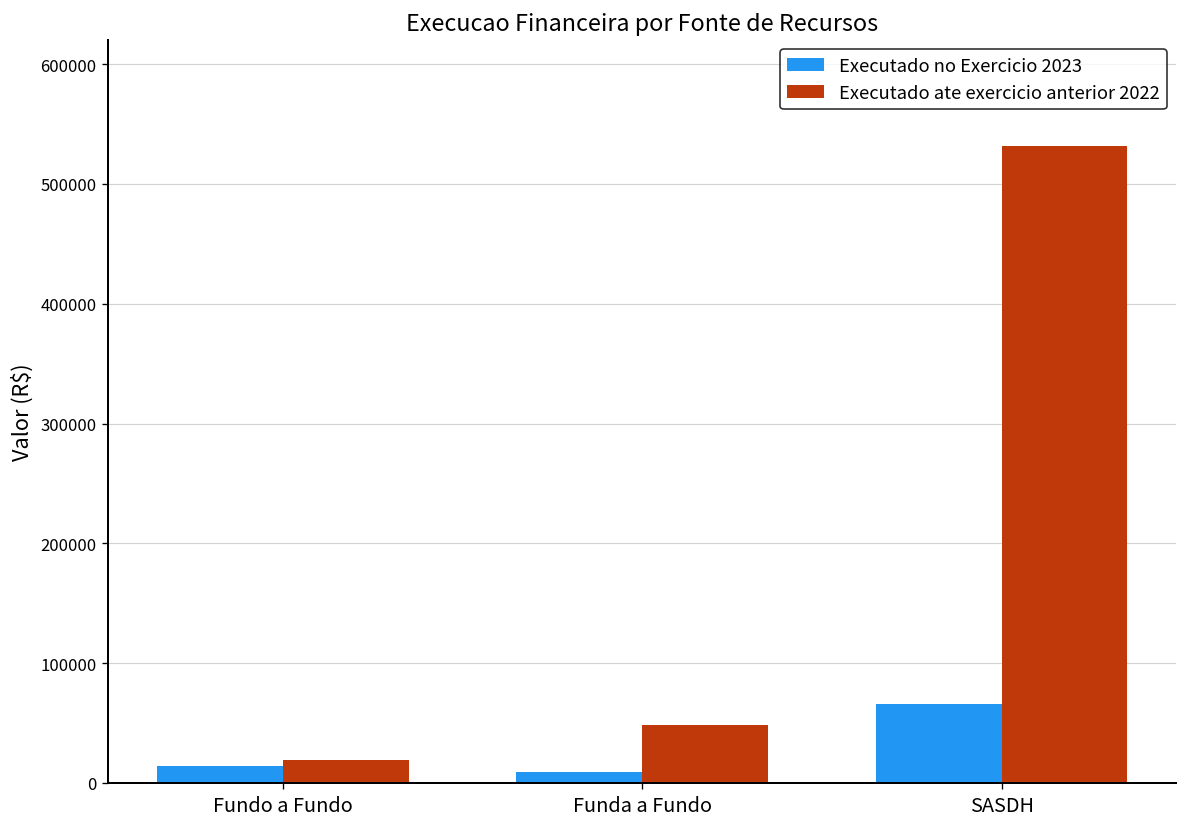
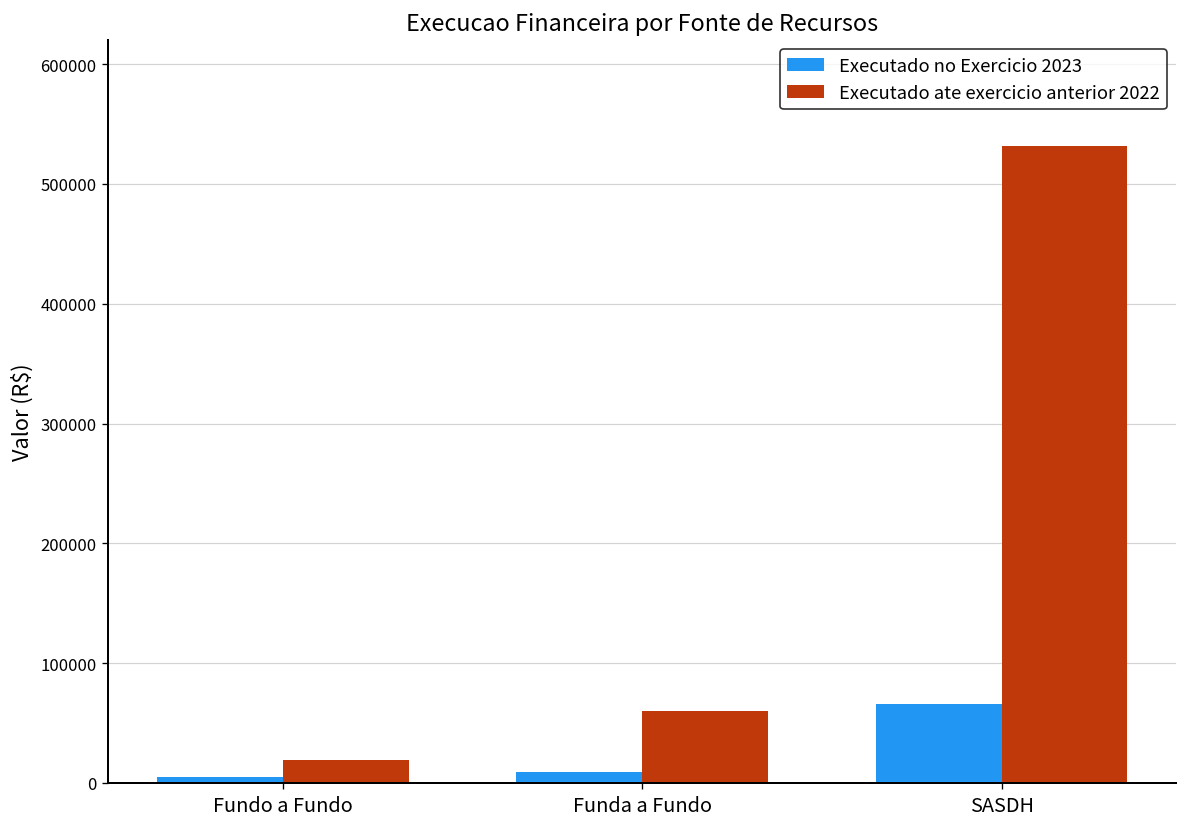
Executado no Exercicio 2023, Fundo a Fundo: 10000 -> 0
Executado ate exercicio anterior 2022, Funda a Fundo: 50000 -> 60000
